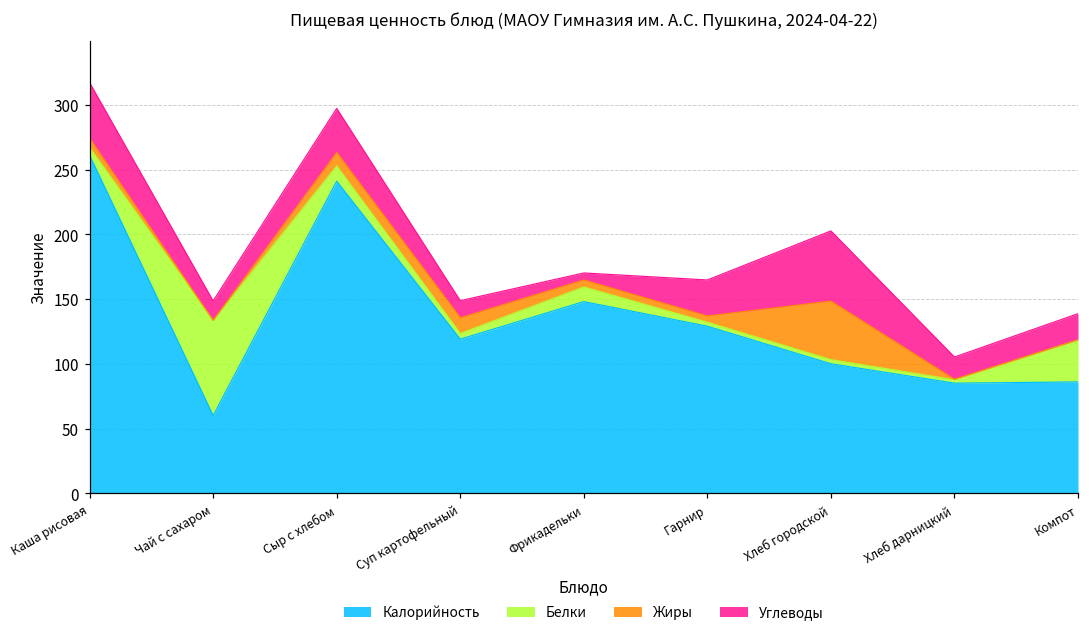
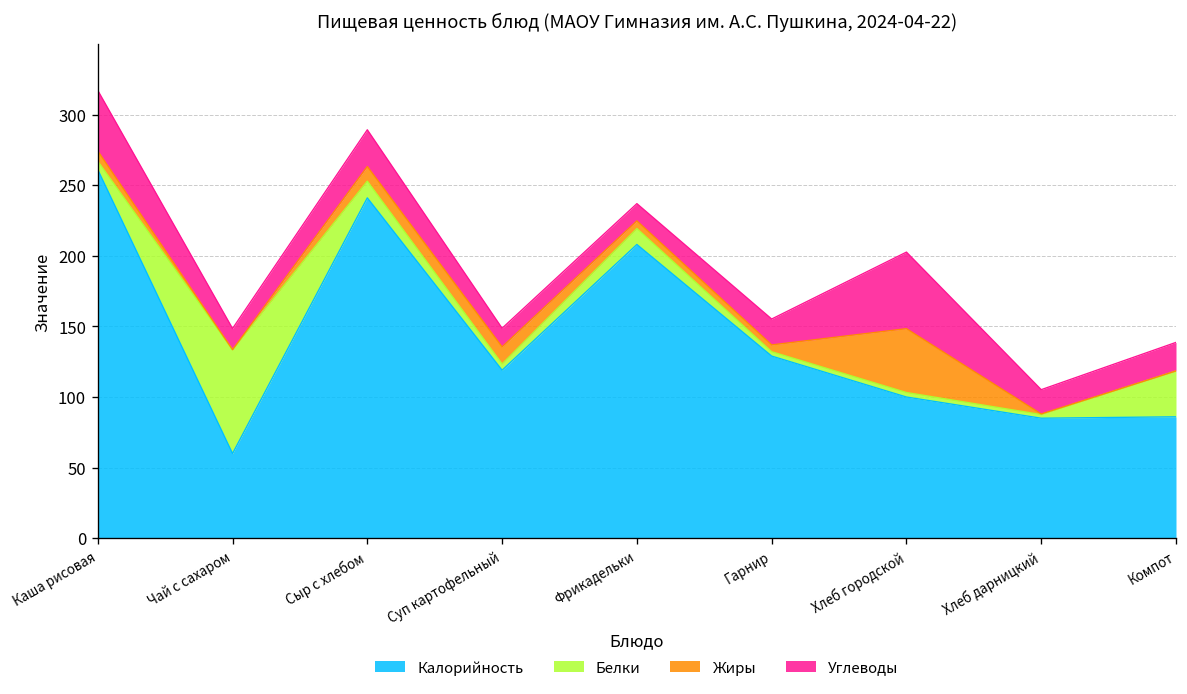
Углеводы, Сыр с хлебом: 34 -> 26
Калорийность, Фрикадельки: 148 -> 208
Углеводы, Фрикадельки: 5 -> 12
Углеводы, Гарнир: 28 -> 18
